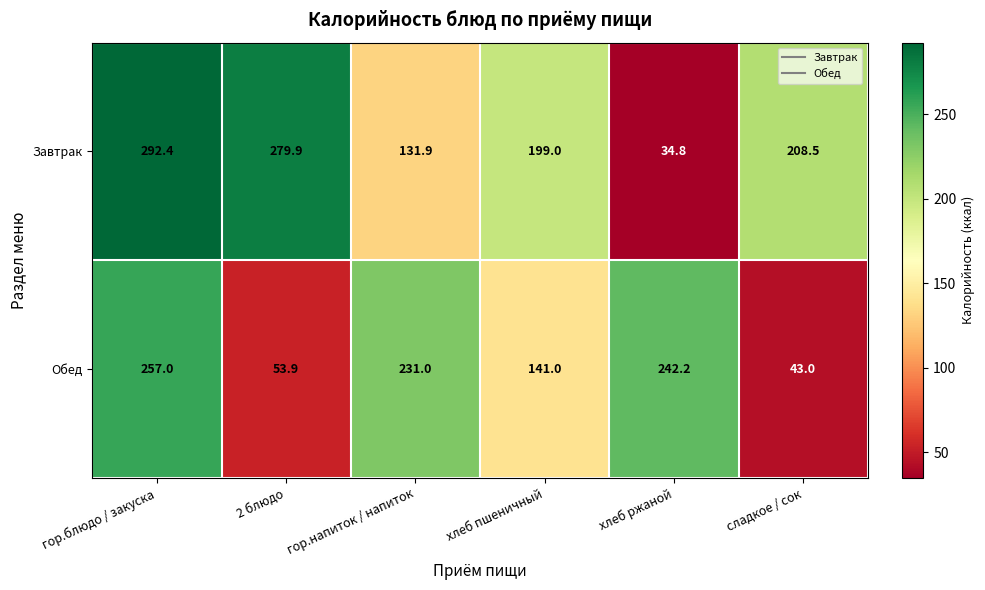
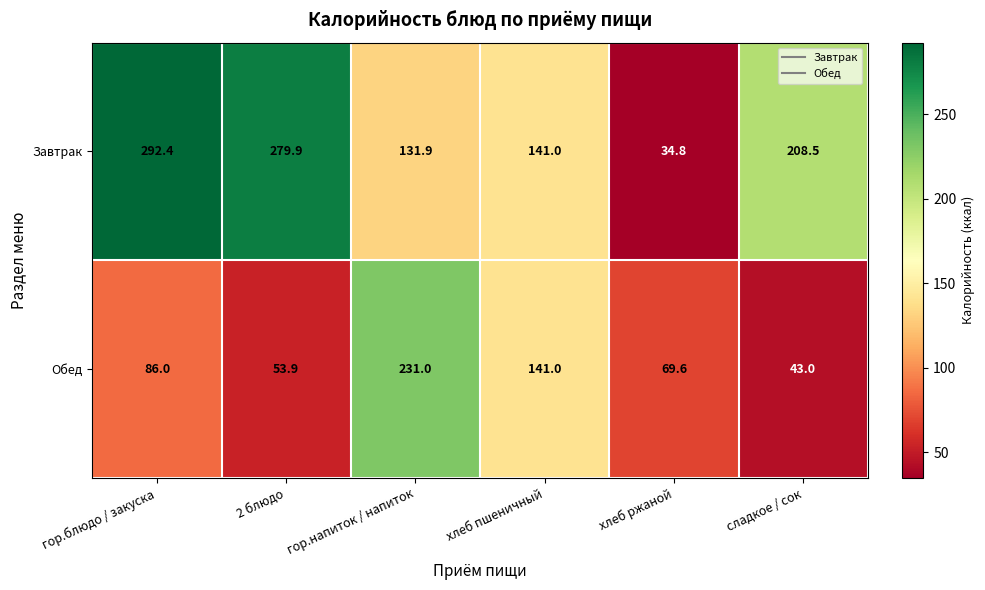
Завтрак, хлеб пшеничный: 199.0 -> 141.0
Обед, гор.блюдо / закуска: 257.0 -> 86.0
Обед, хлеб ржаной: 242.2 -> 69.6
